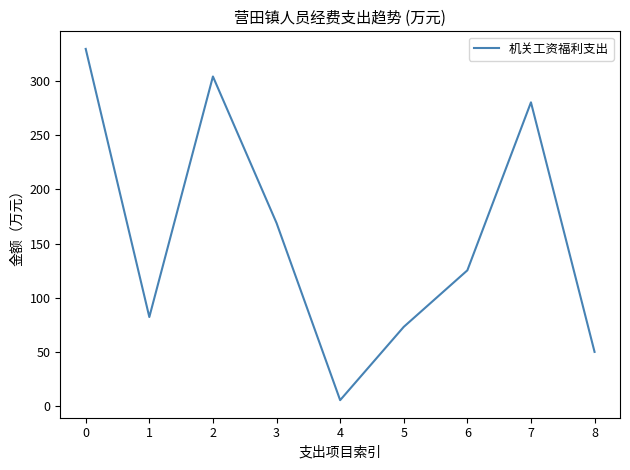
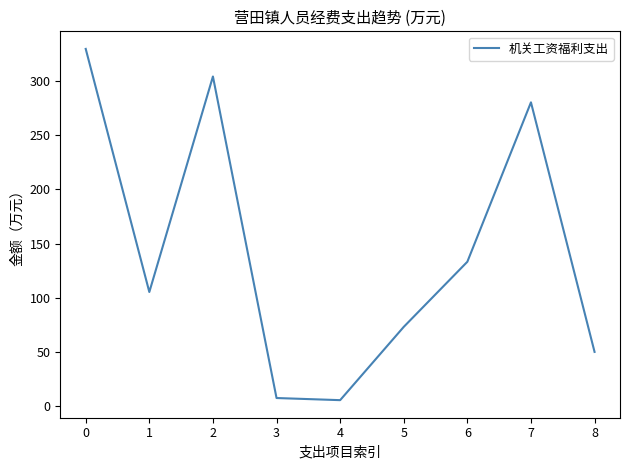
1: 82 -> 105
3: 169 -> 8
6: 125 -> 133
